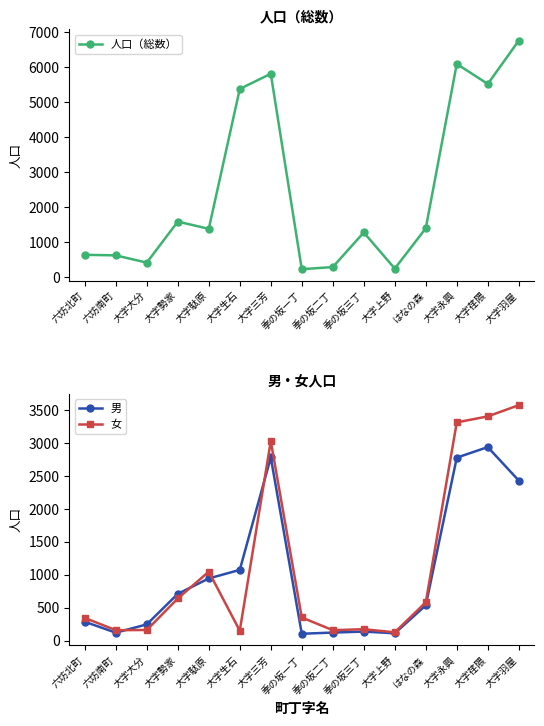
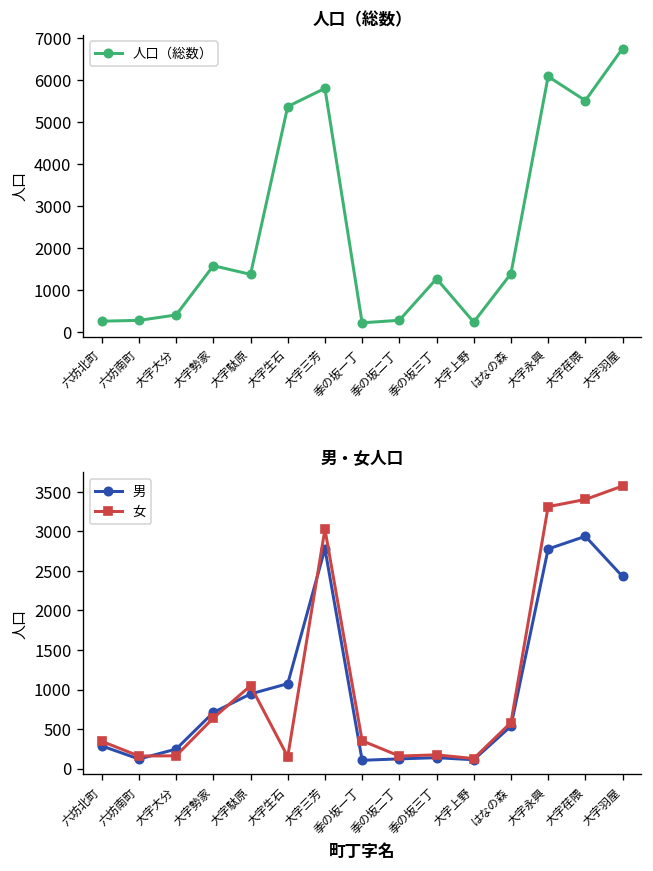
人口（総数）, 六坊北町: 600 -> 300
人口（総数）, 六坊南町: 600 -> 300
